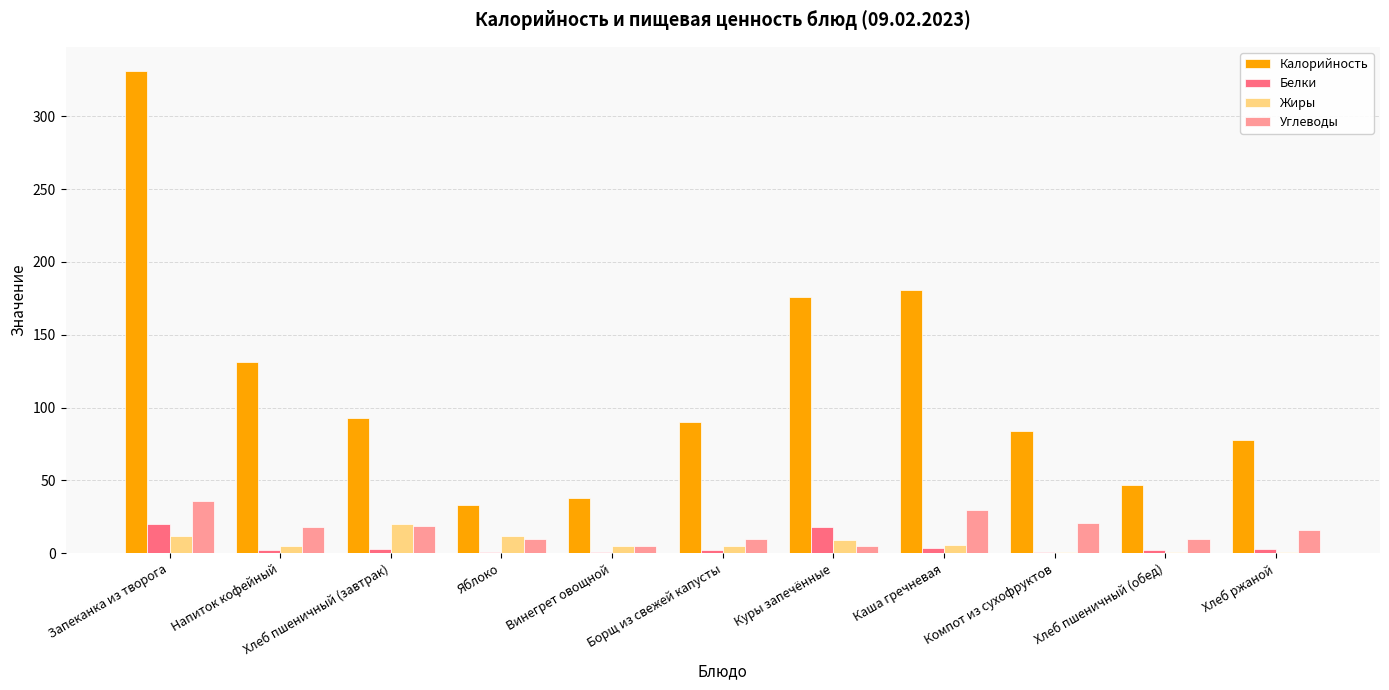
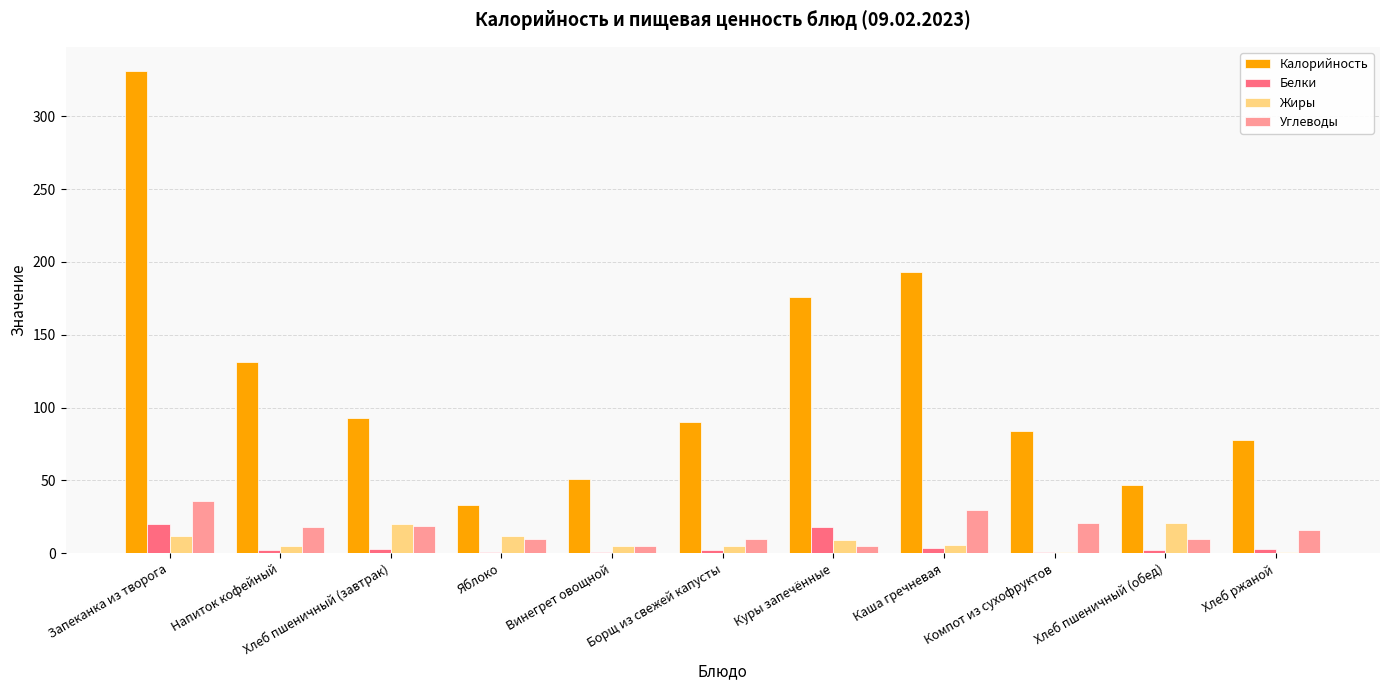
Калорийность, Винегрет овощной: 38 -> 51
Калорийность, Каша гречневая: 181 -> 193
Жиры, Хлеб пшеничный (обед): 1 -> 21
